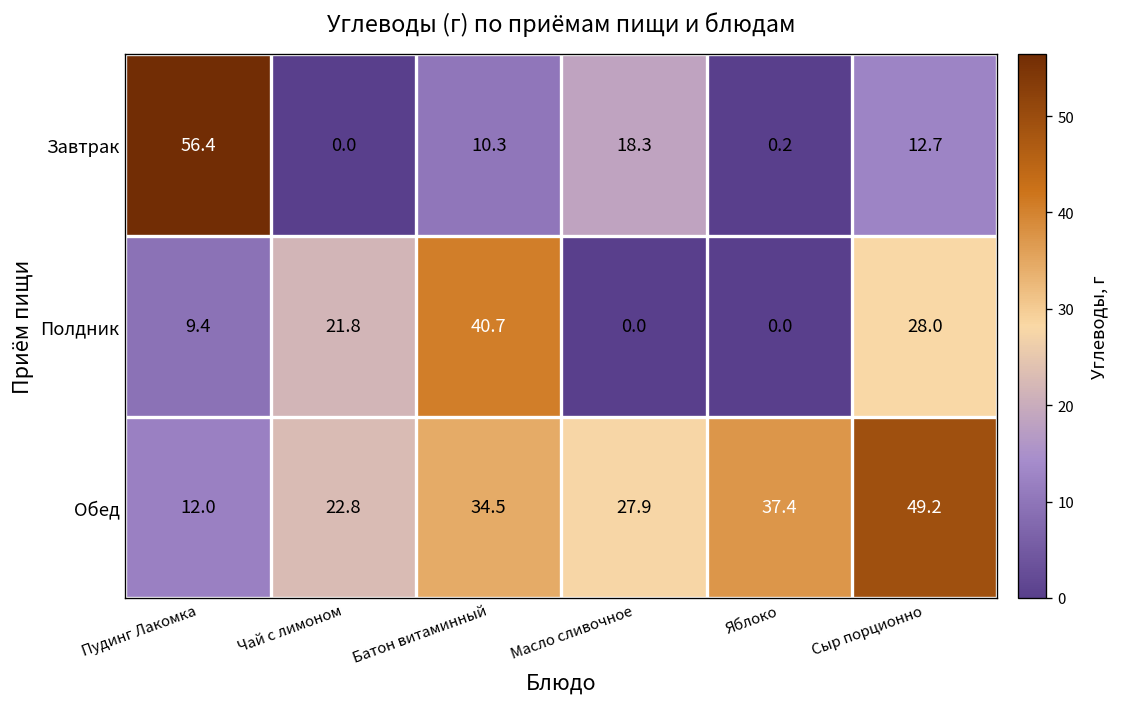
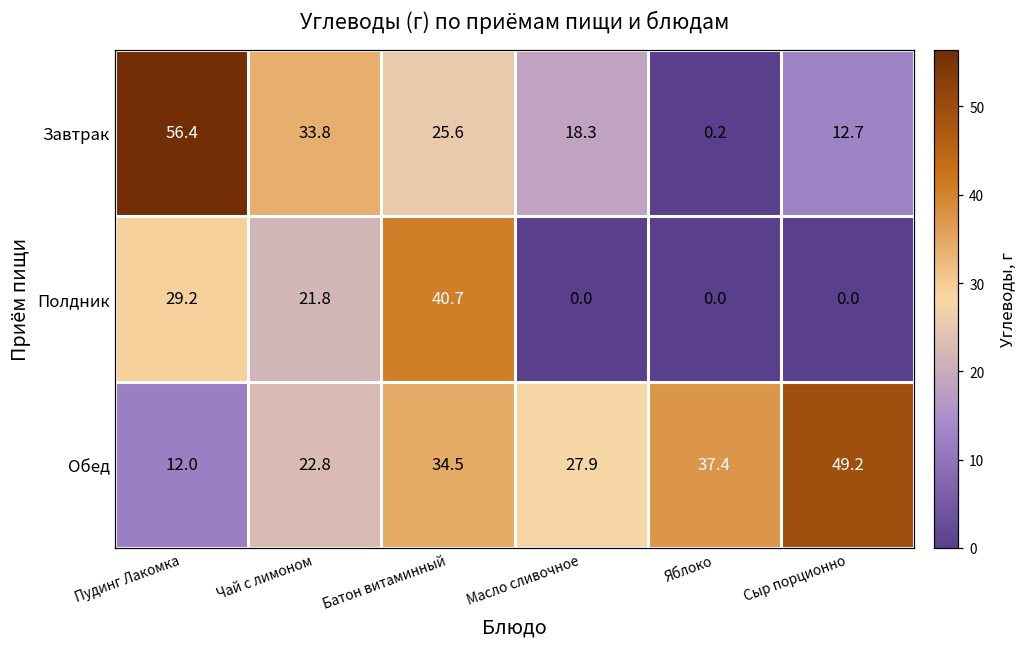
Завтрак, Чай с лимоном: 0.0 -> 33.8
Завтрак, Батон витаминный: 10.3 -> 25.6
Полдник, Пудинг Лакомка: 9.4 -> 29.2
Полдник, Сыр порционно: 28.0 -> 0.0
